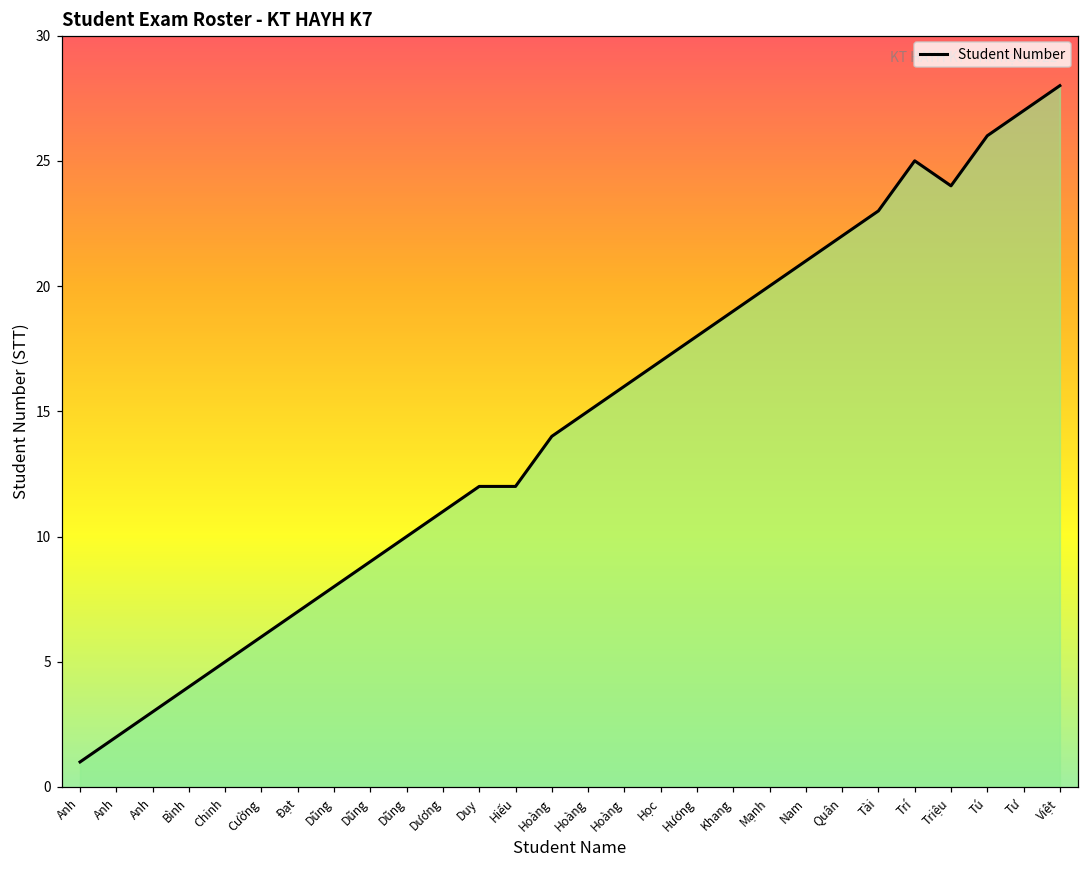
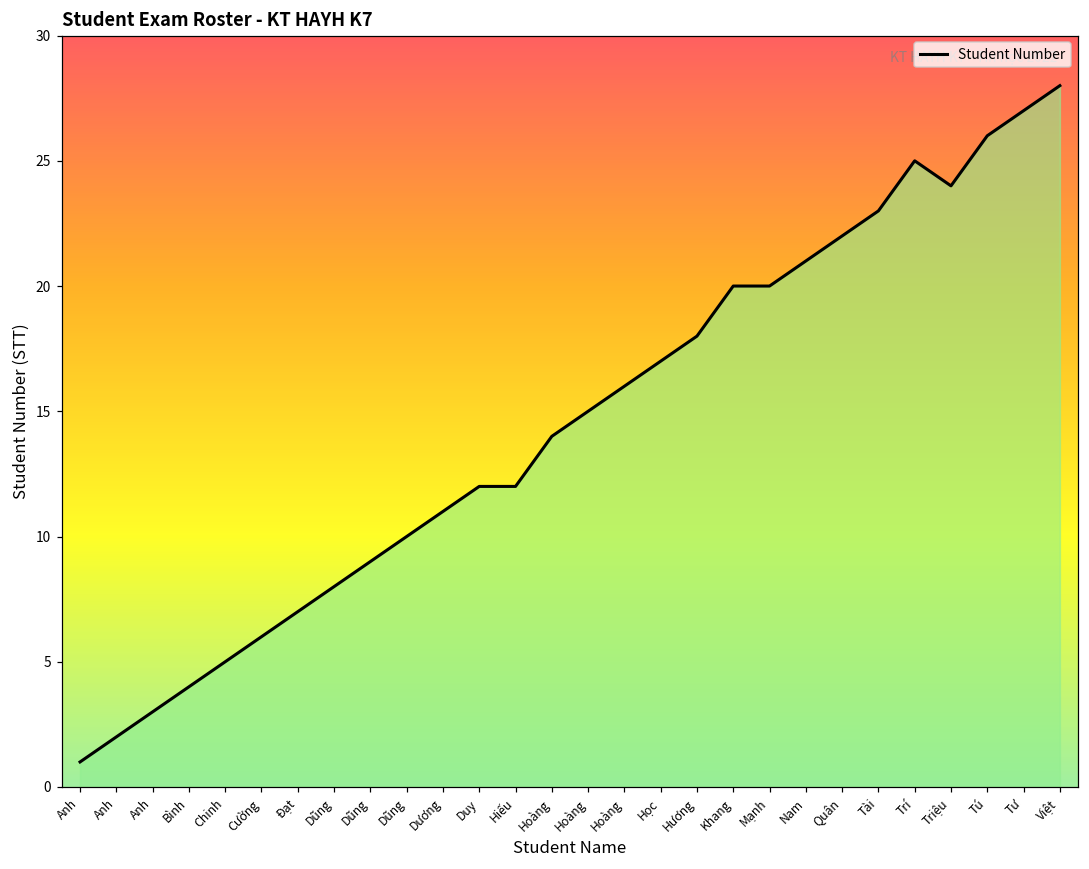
Khang: 19 -> 20
